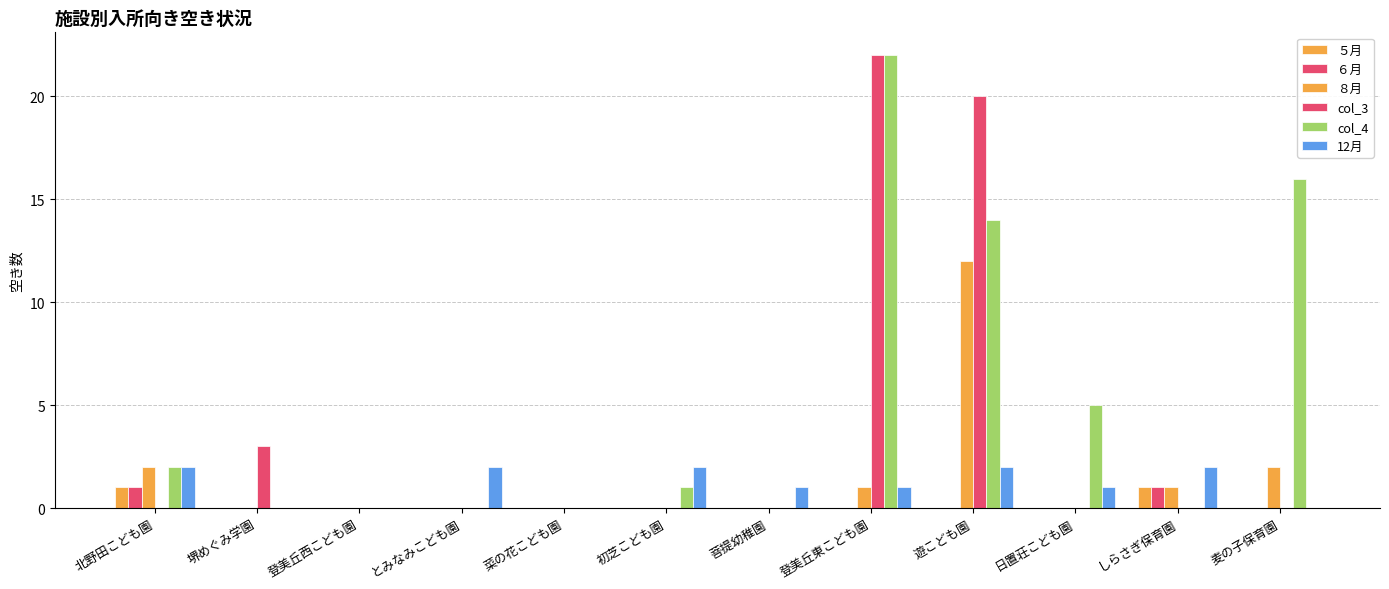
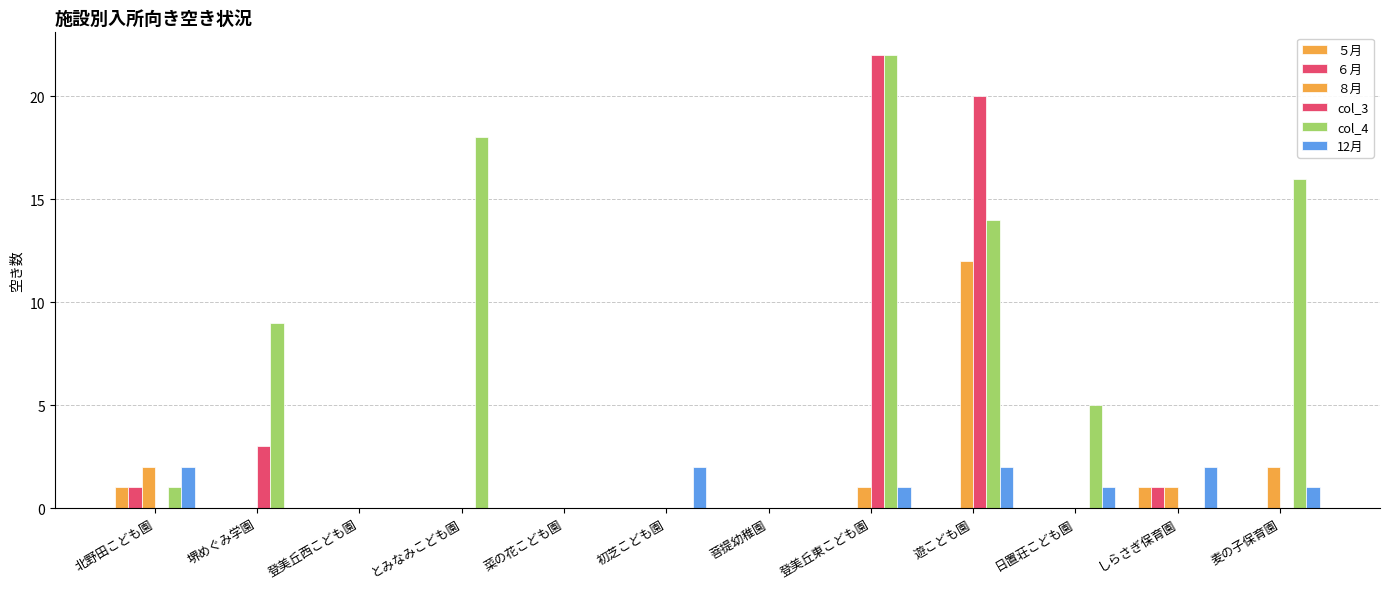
col_4, 北野田こども園: 2 -> 1
col_4, 堺めぐみ学園: 0 -> 9
col_4, とみなみこども園: 0 -> 18
12月, とみなみこども園: 2 -> 0
col_4, 初芝こども園: 1 -> 0
12月, 菩提幼稚園: 1 -> 0
12月, 麦の子保育園: 0 -> 1
